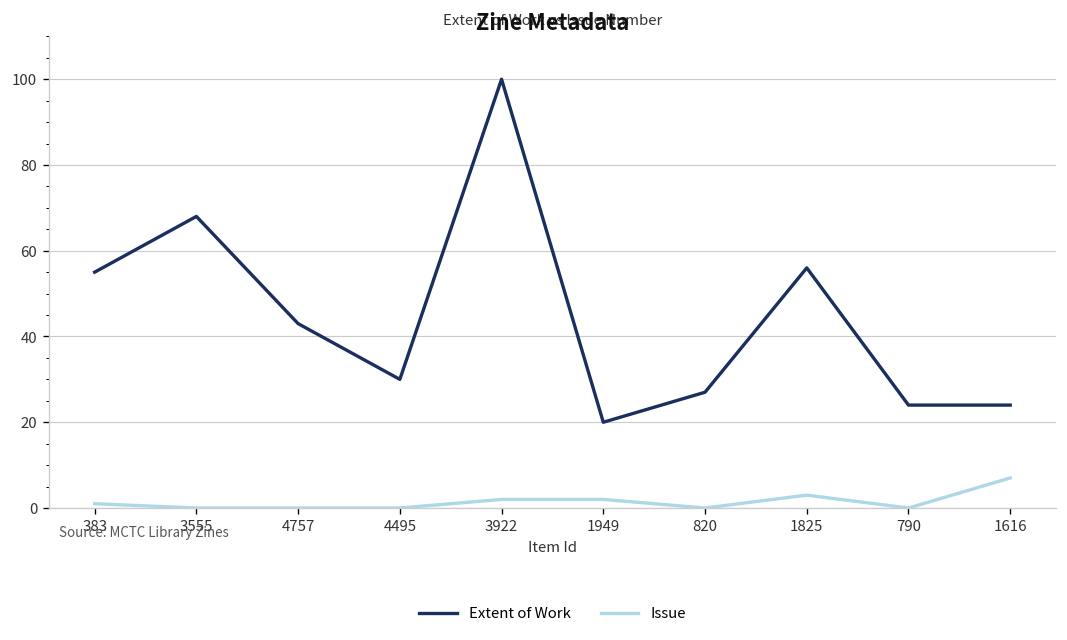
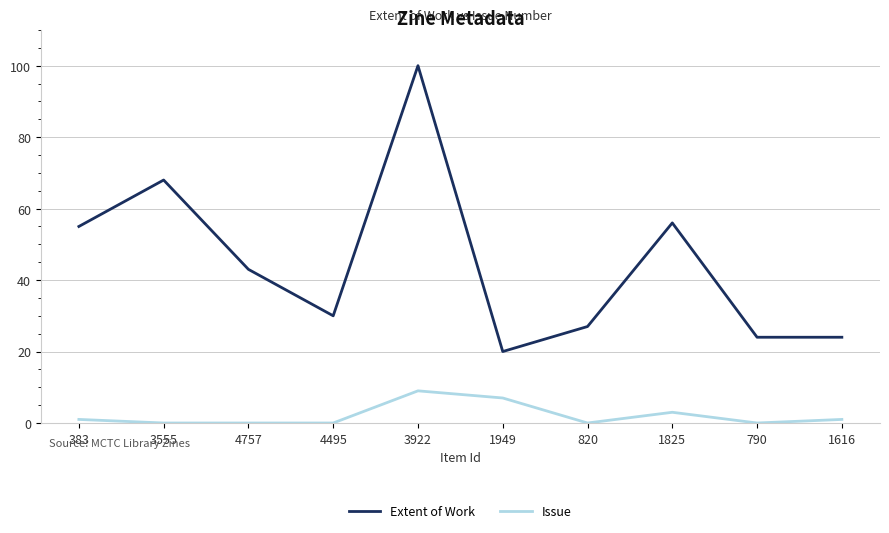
Issue, 3922: 2 -> 9
Issue, 1949: 2 -> 7
Issue, 1616: 7 -> 1
